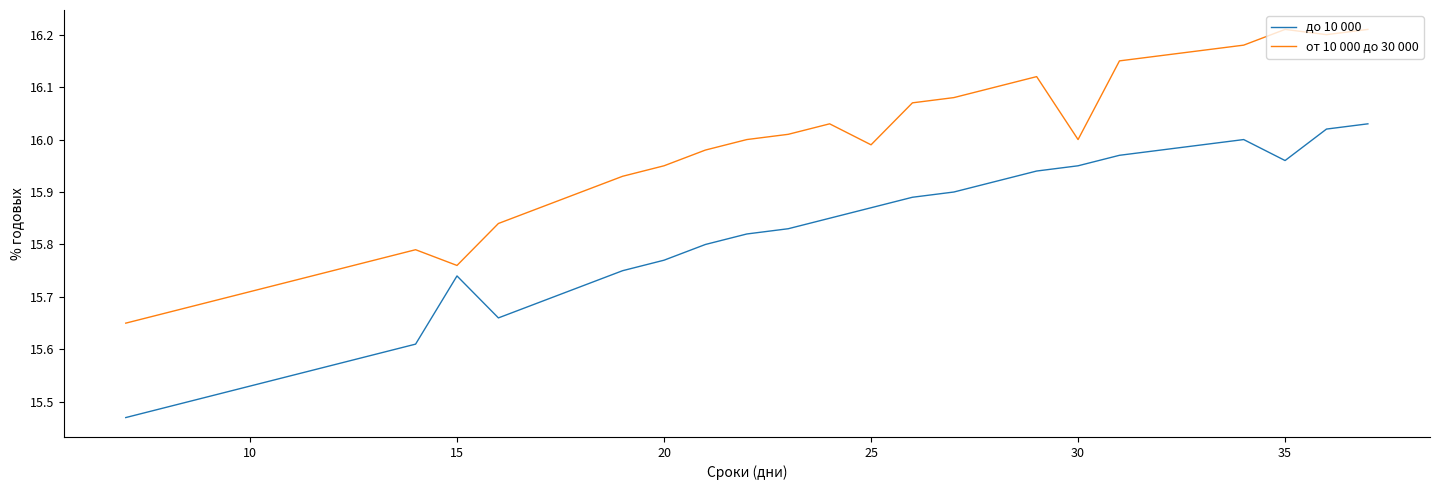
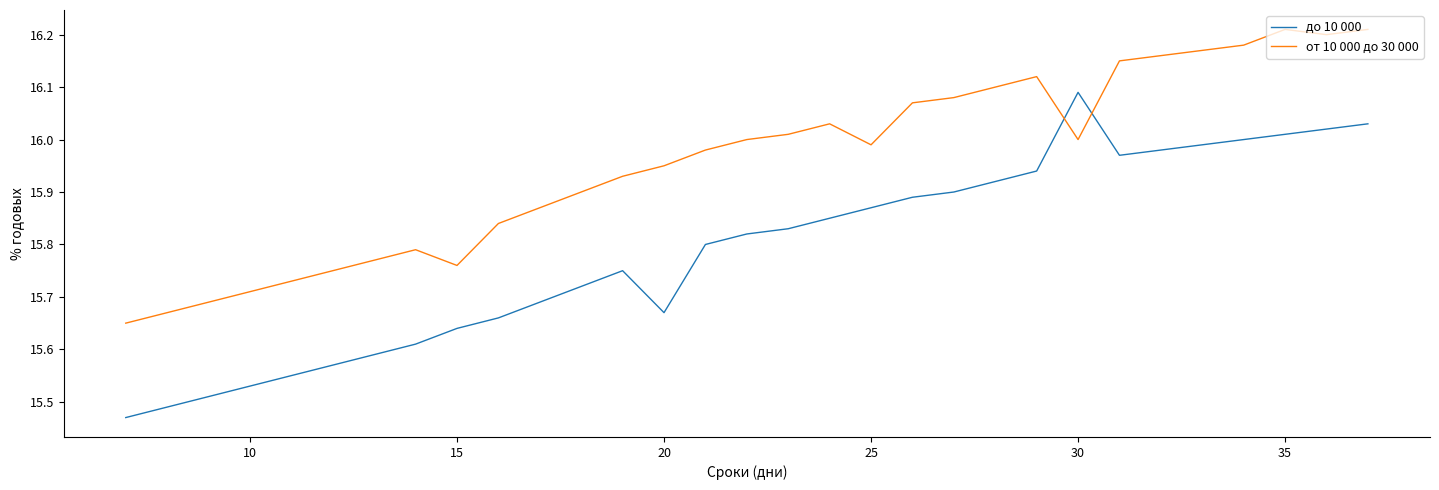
до 10 000, 15: 15.74 -> 15.64
до 10 000, 20: 15.77 -> 15.67
до 10 000, 30: 15.95 -> 16.09
до 10 000, 35: 15.96 -> 16.01
